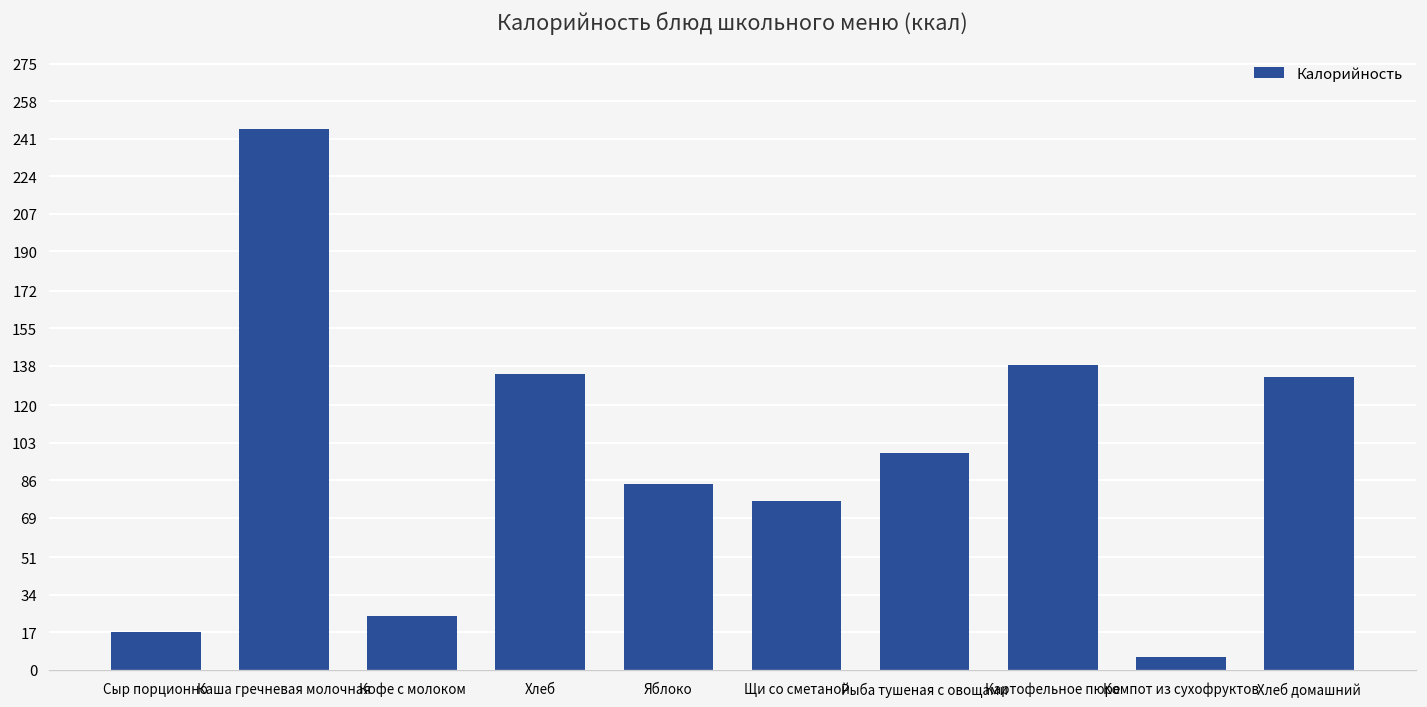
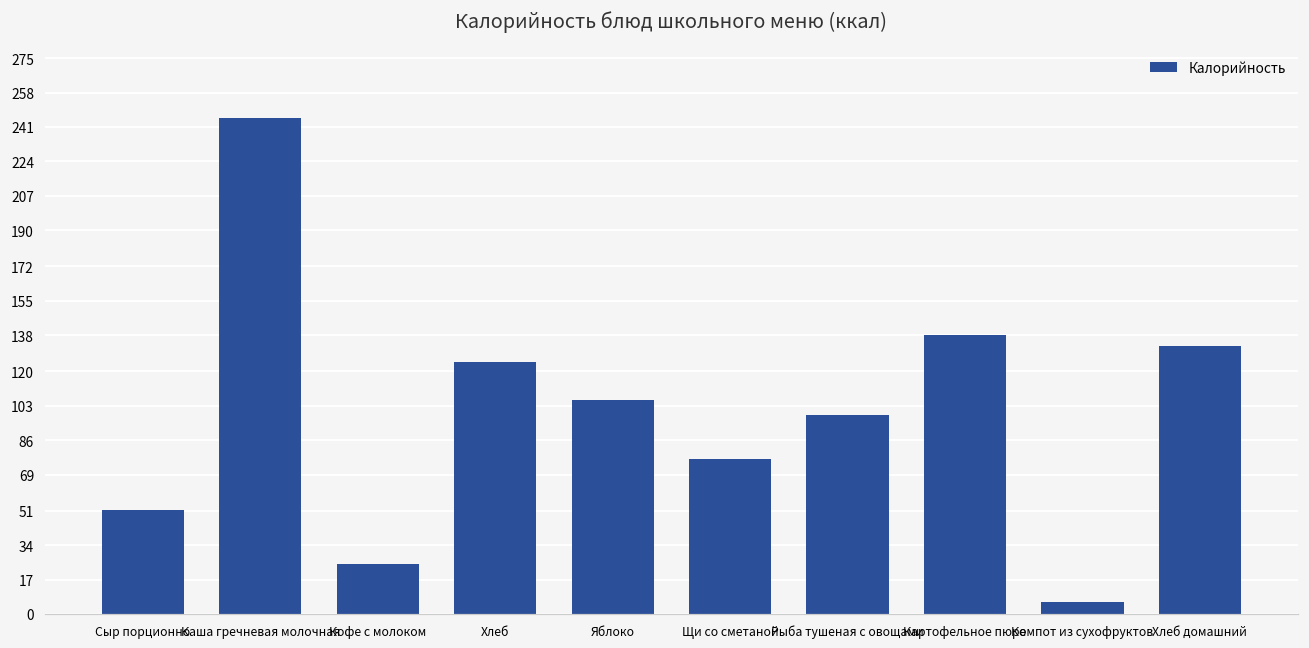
Сыр порционно: 17 -> 52
Хлеб: 134 -> 125
Яблоко: 84 -> 106
